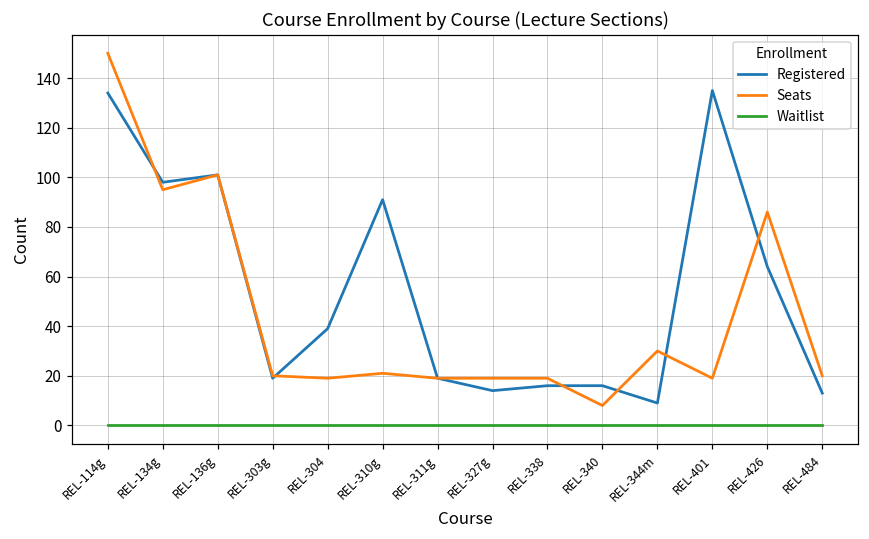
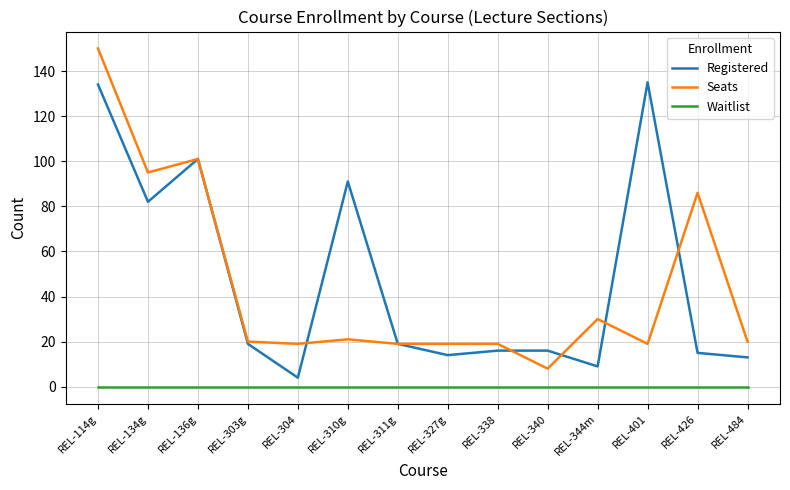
Registered, REL-134g: 98 -> 82
Registered, REL-304: 39 -> 4
Registered, REL-426: 64 -> 15
